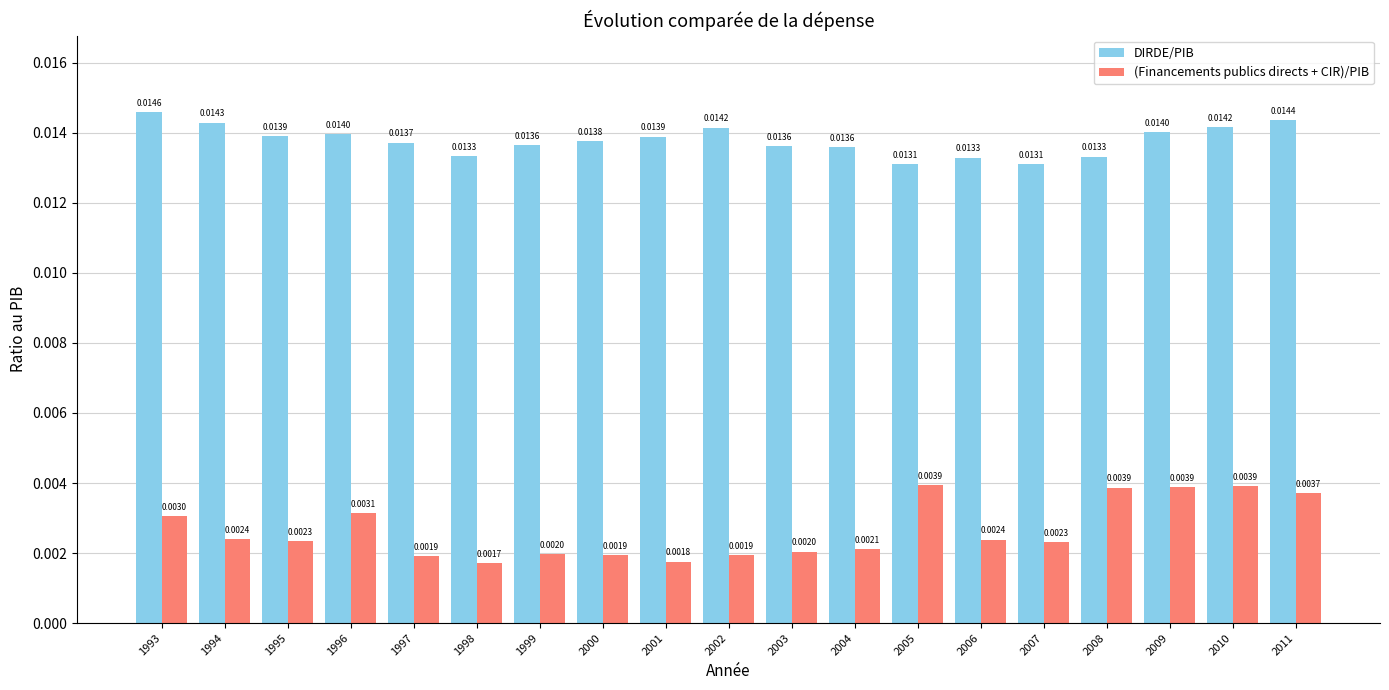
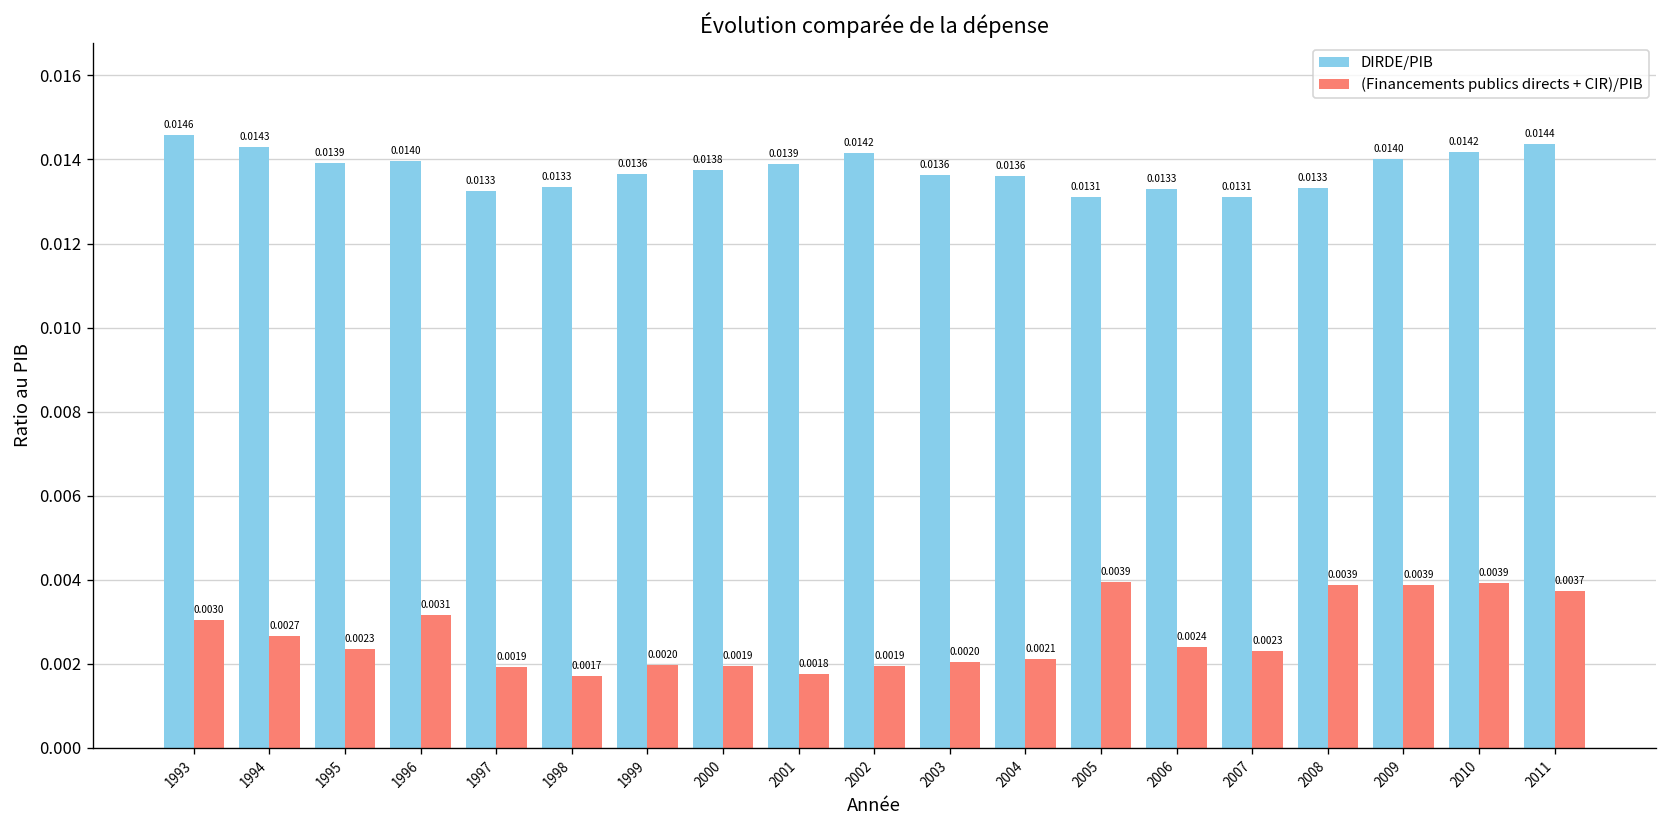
(Financements publics directs + CIR)/PIB, 1994: 0.0024 -> 0.0027
DIRDE/PIB, 1997: 0.0137 -> 0.0133
